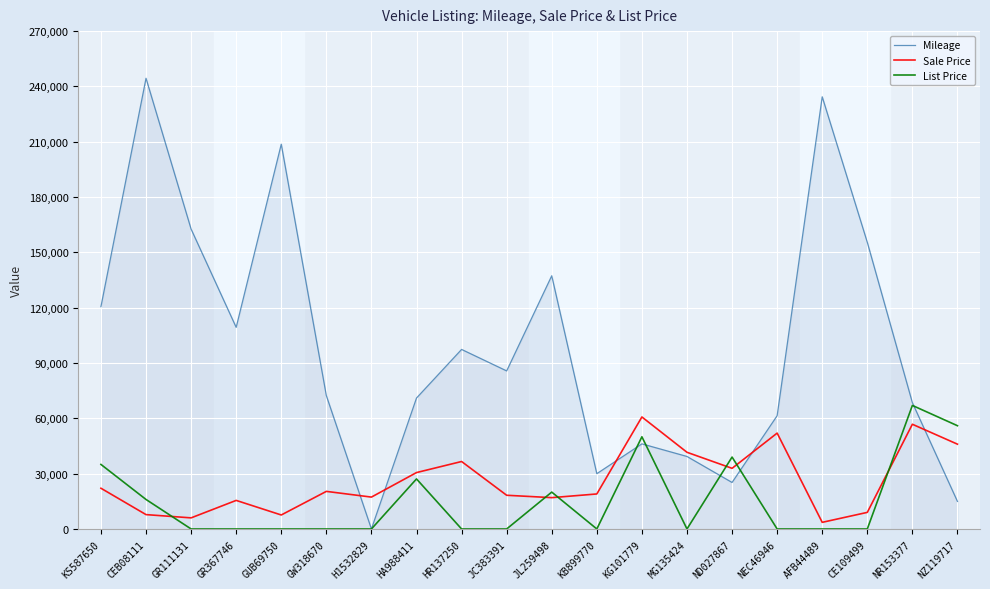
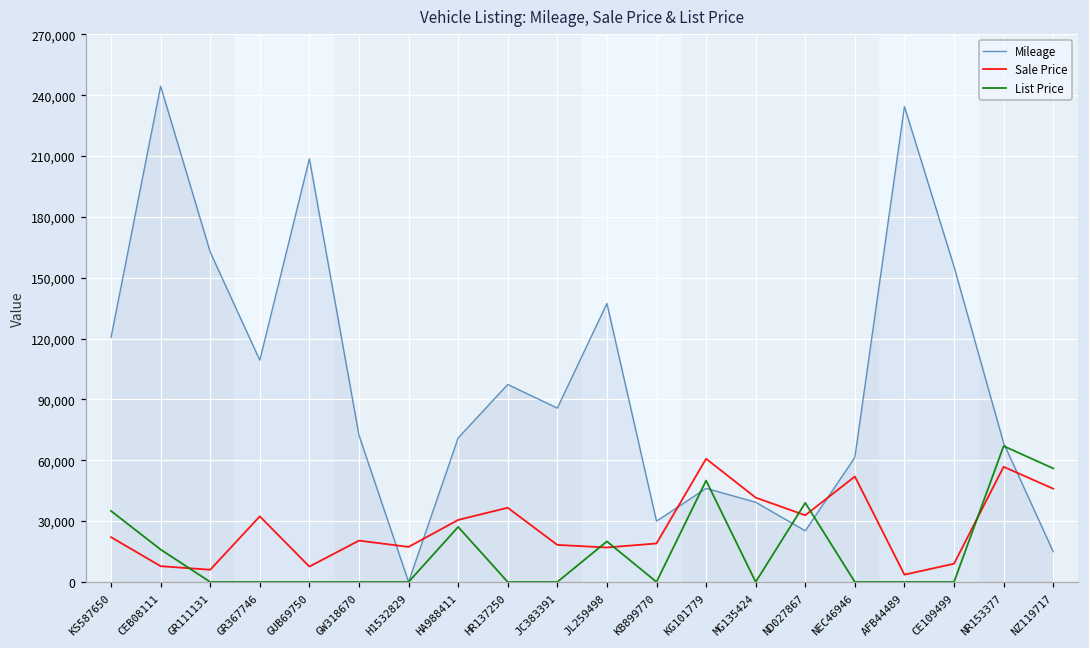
Sale Price, GR367746: 15,000 -> 32,000
